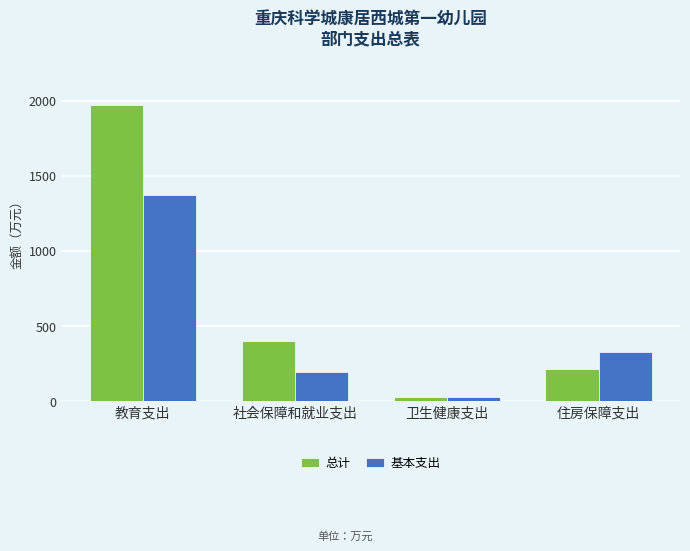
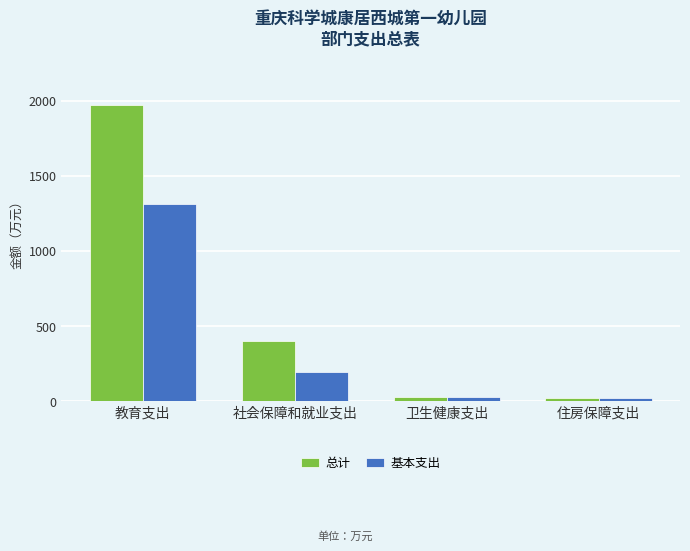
基本支出, 教育支出: 1370 -> 1310
总计, 住房保障支出: 220 -> 20
基本支出, 住房保障支出: 330 -> 20
